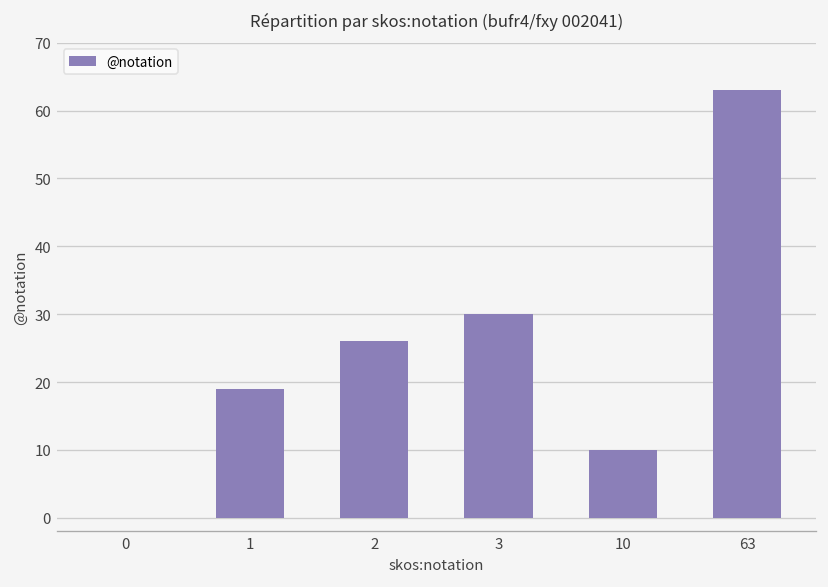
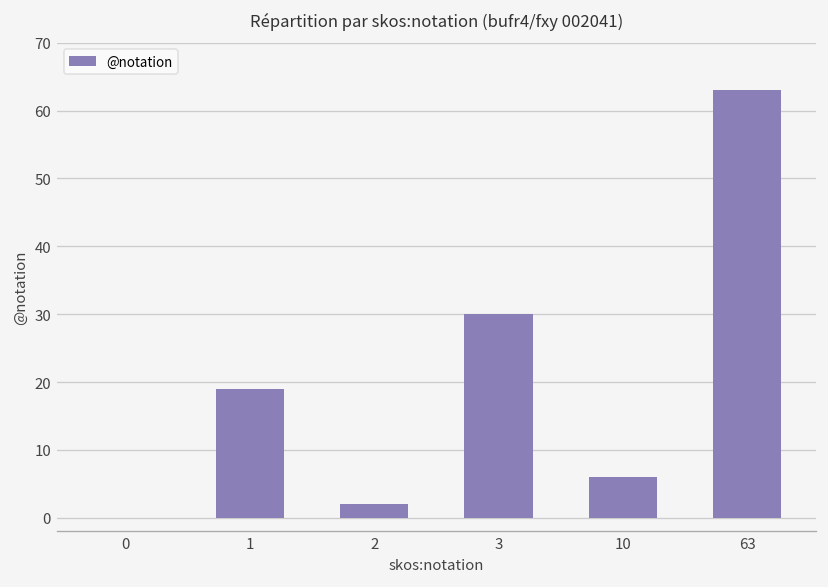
2: 26 -> 2
10: 10 -> 6
